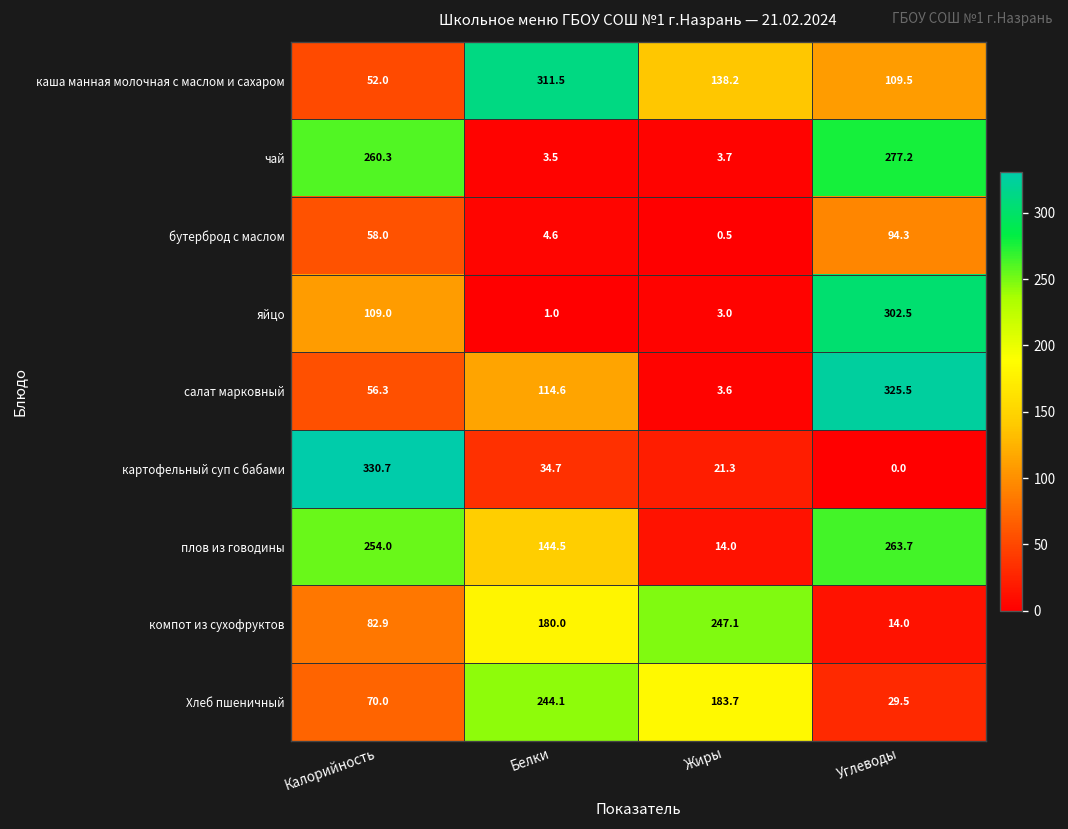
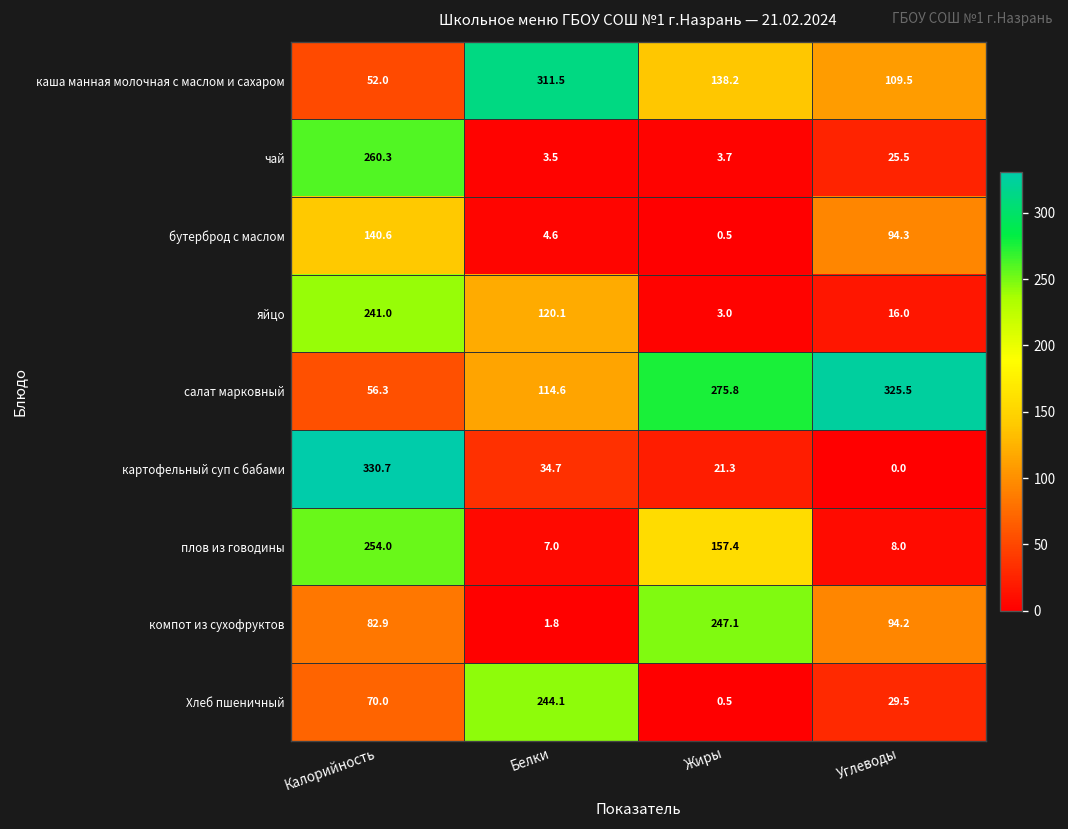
чай, Углеводы: 277.2 -> 25.5
бутерброд с маслом, Калорийность: 58.0 -> 140.6
яйцо, Калорийность: 109.0 -> 241.0
яйцо, Белки: 1.0 -> 120.1
яйцо, Углеводы: 302.5 -> 16.0
салат марковный, Жиры: 3.6 -> 275.8
плов из говодины, Белки: 144.5 -> 7.0
плов из говодины, Жиры: 14.0 -> 157.4
плов из говодины, Углеводы: 263.7 -> 8.0
компот из сухофруктов, Белки: 180.0 -> 1.8
компот из сухофруктов, Углеводы: 14.0 -> 94.2
Хлеб пшеничный, Жиры: 183.7 -> 0.5
